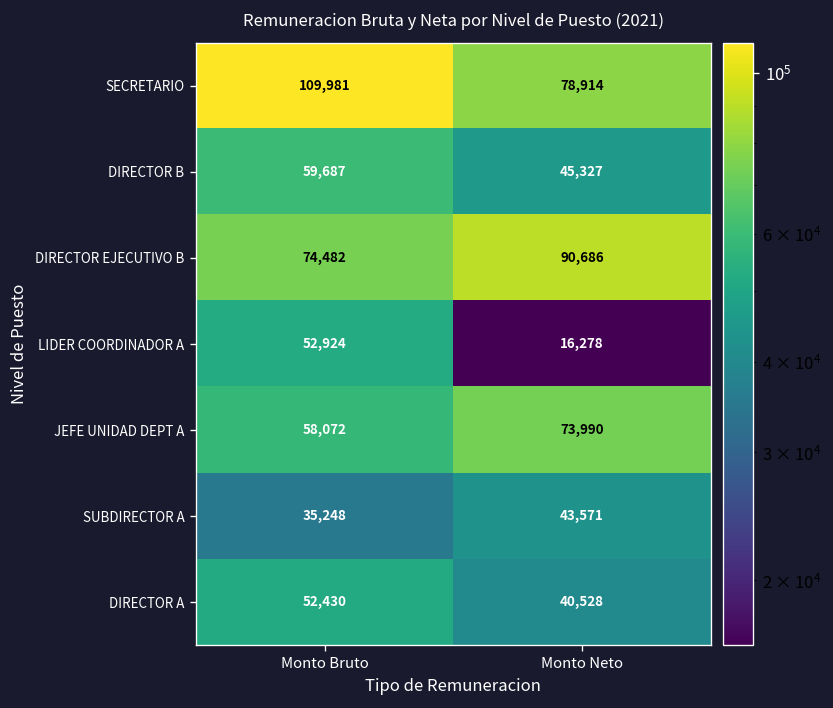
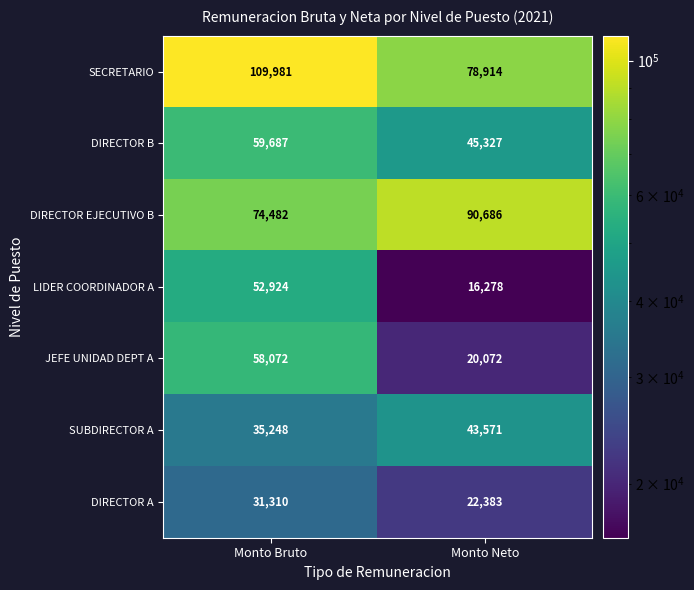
JEFE UNIDAD DEPT A, Monto Neto: 73,990 -> 20,072
DIRECTOR A, Monto Bruto: 52,430 -> 31,310
DIRECTOR A, Monto Neto: 40,528 -> 22,383
